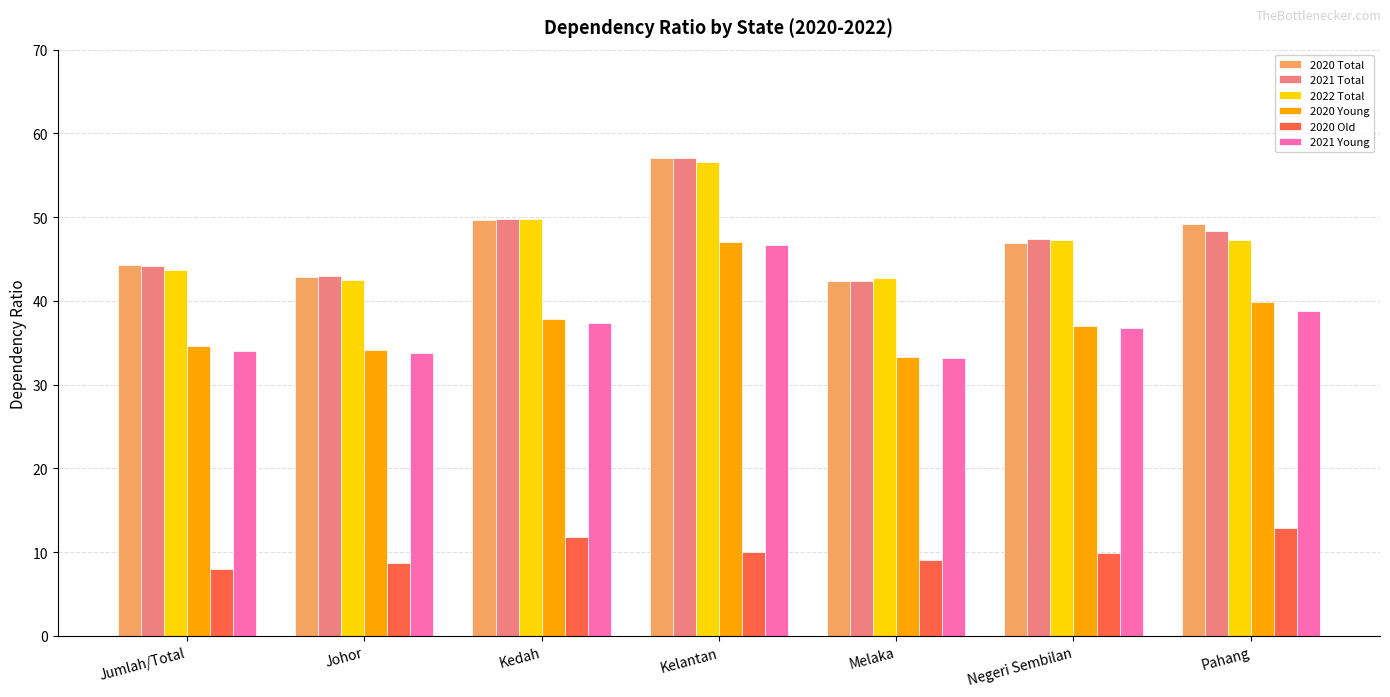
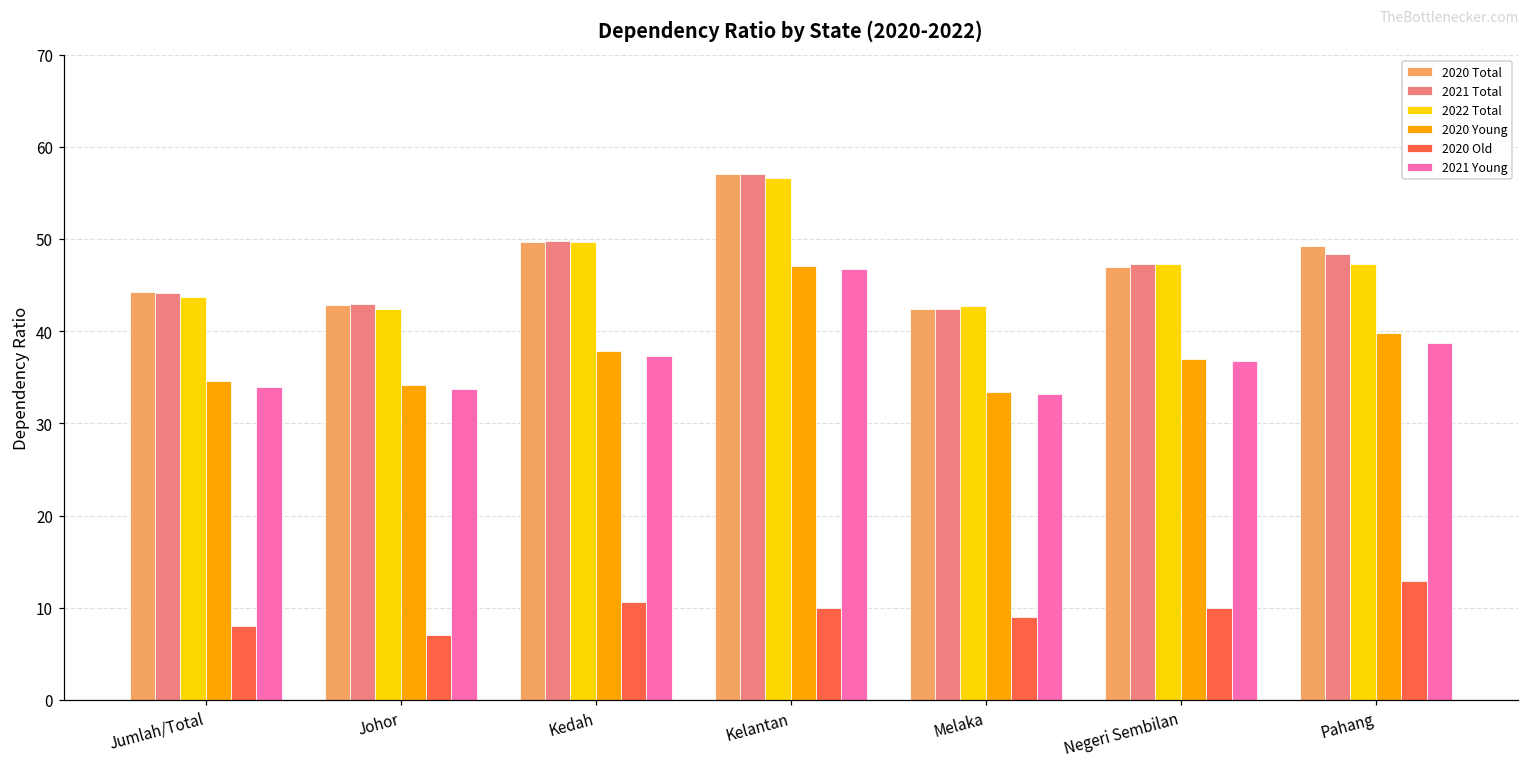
2020 Old, Johor: 9 -> 7
2020 Old, Kedah: 12 -> 11
